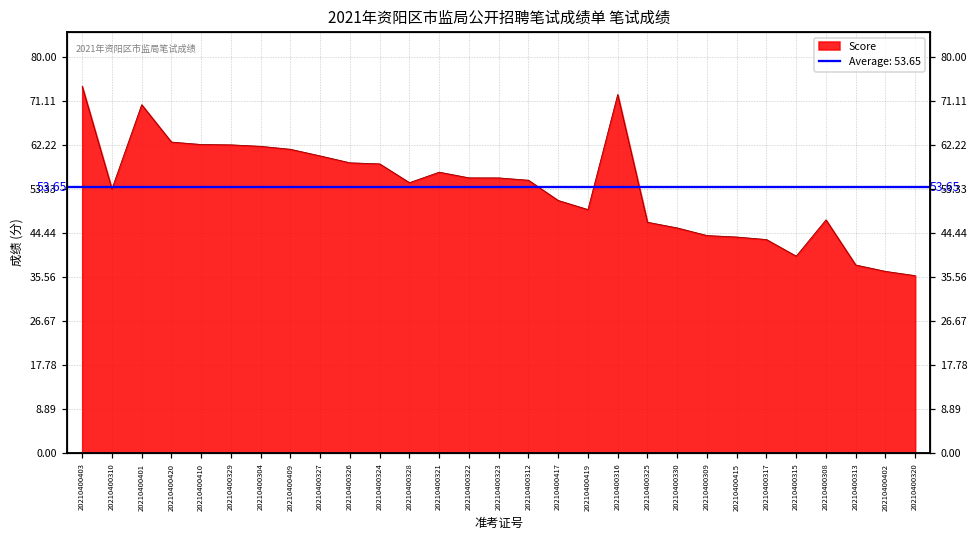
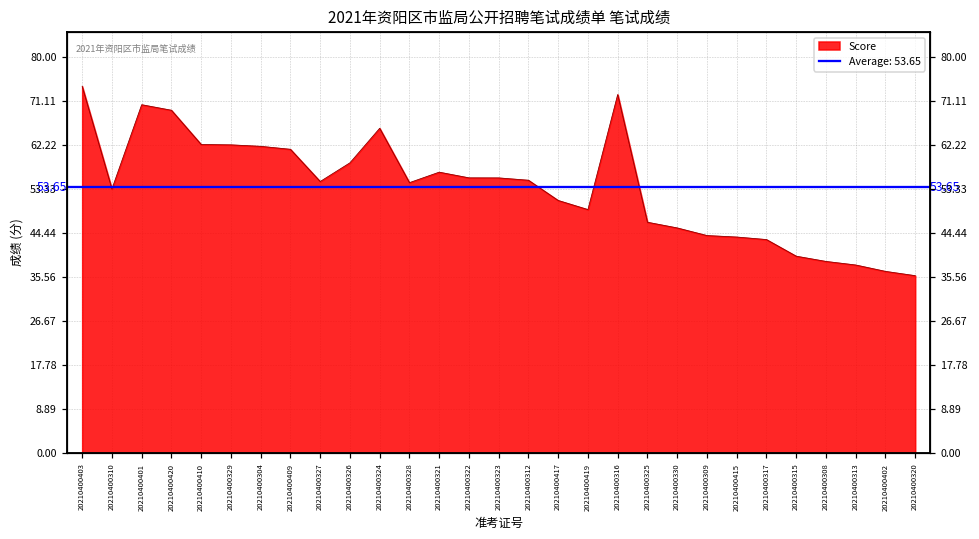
20210400420: 63 -> 69
20210400327: 60 -> 55
20210400324: 58 -> 66
20210400308: 47 -> 39
